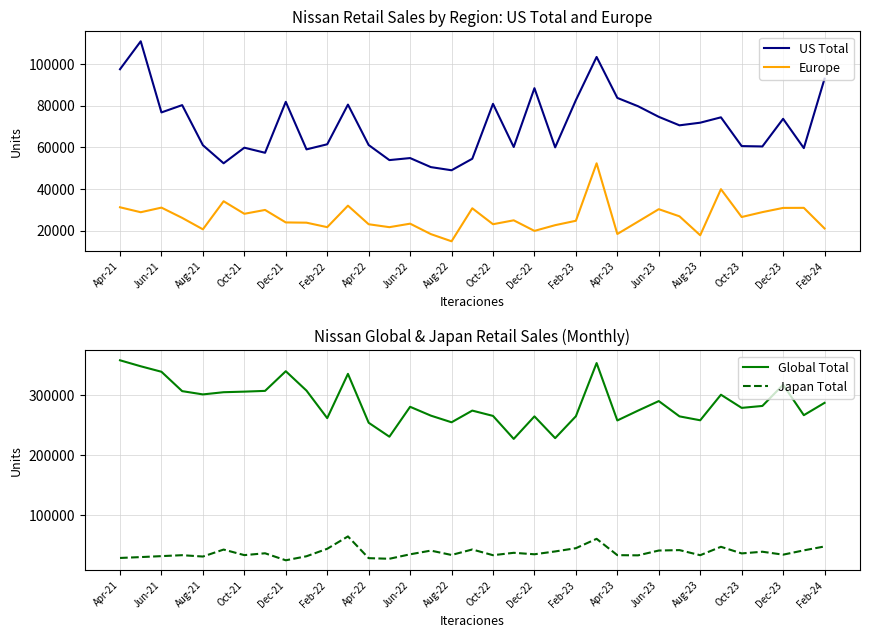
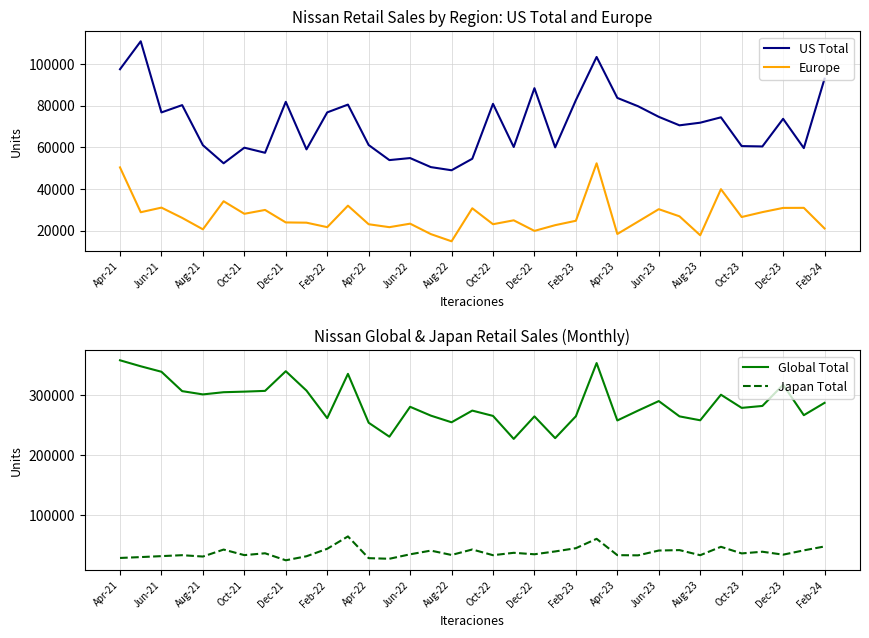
Nissan Retail Sales by Region: US Total and Europe, Europe, Apr-21: 31000 -> 50000
Nissan Retail Sales by Region: US Total and Europe, US Total, Feb-22: 61000 -> 77000
